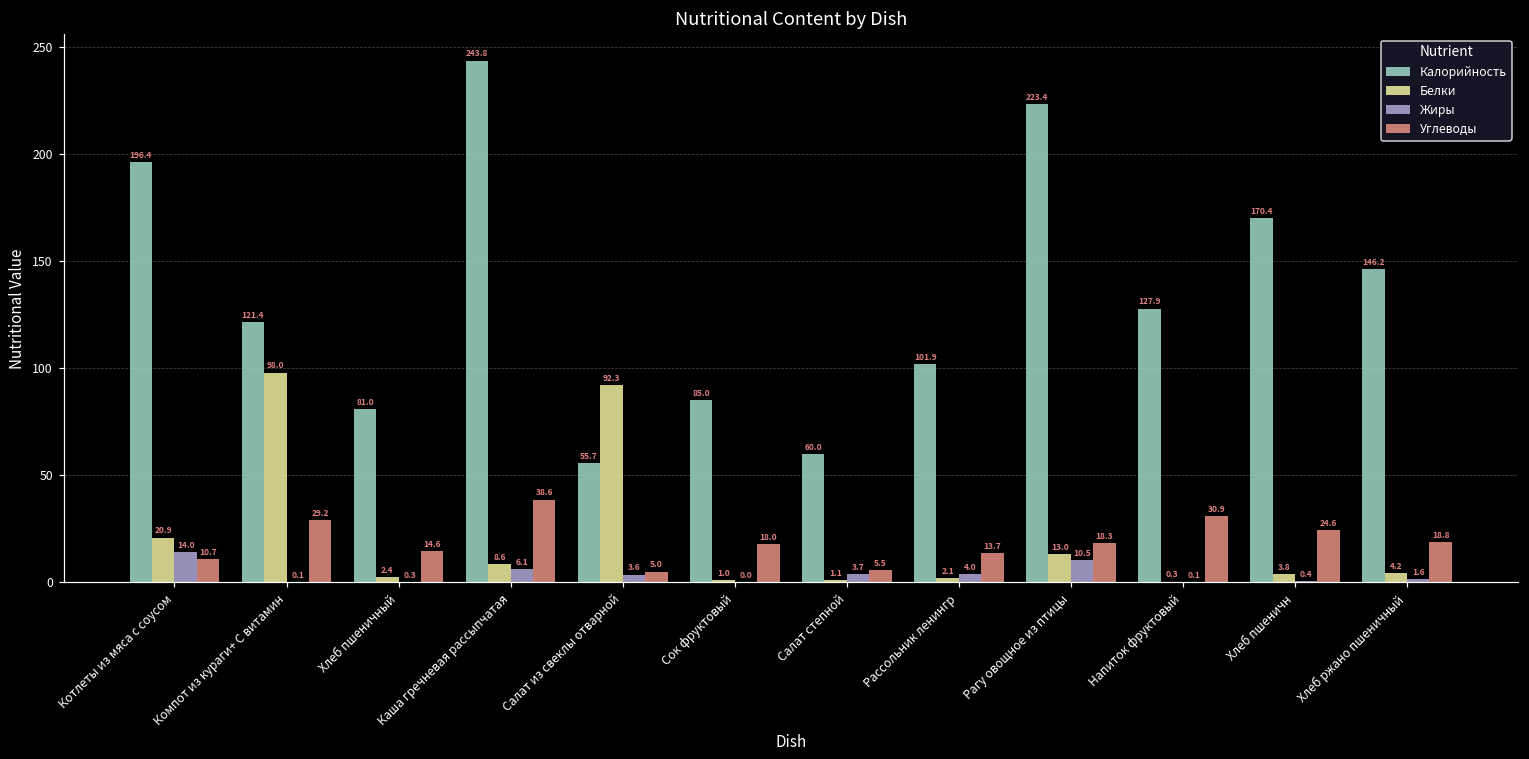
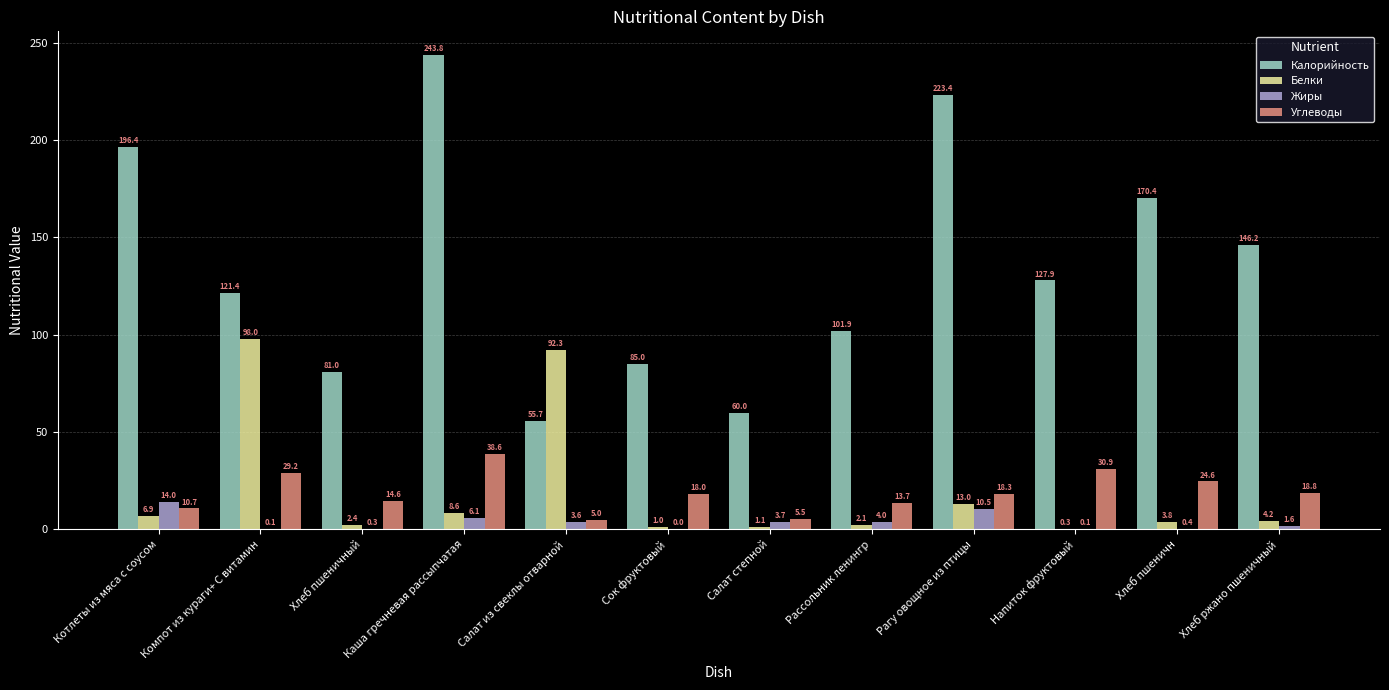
Белки, Котлеты из мяса с соусом: 20.9 -> 6.9
